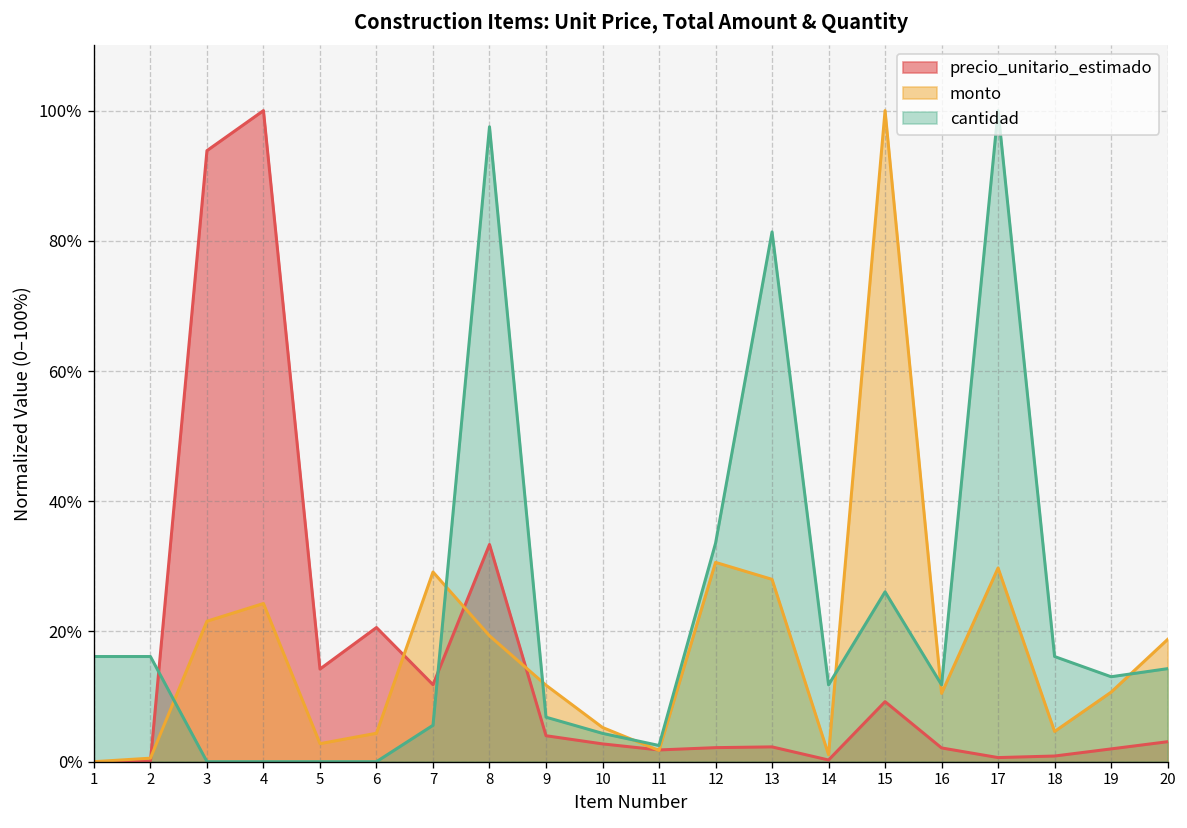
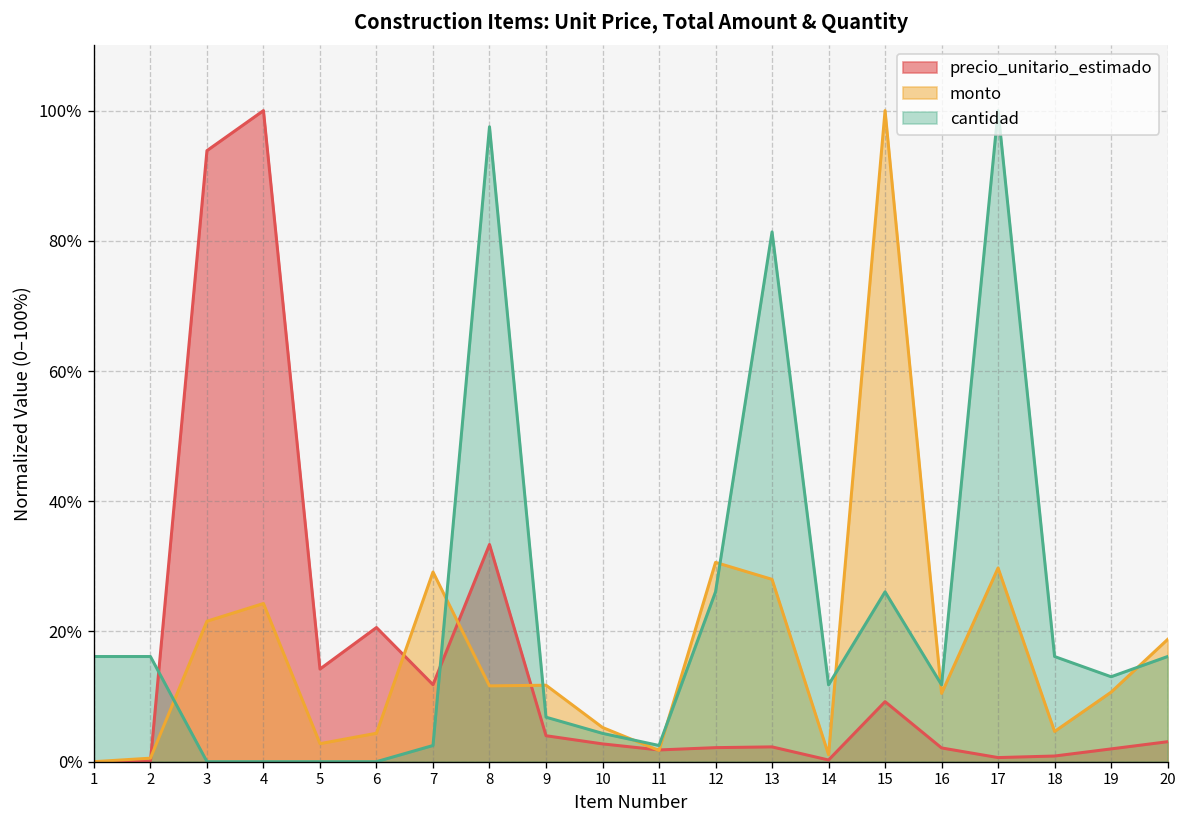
cantidad, 7: 6% -> 2%
monto, 8: 19% -> 12%
cantidad, 12: 34% -> 26%
cantidad, 20: 14% -> 16%
